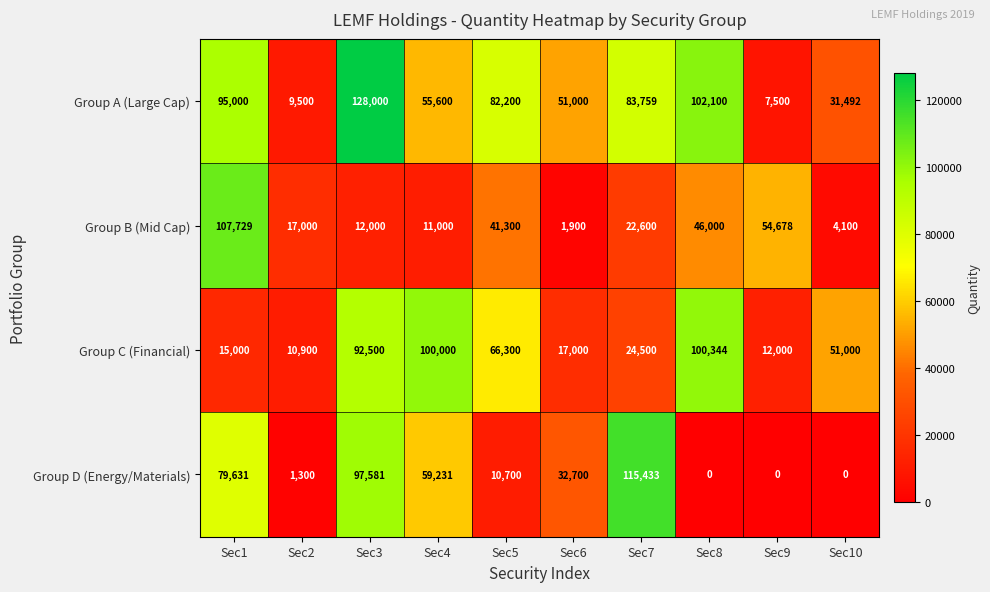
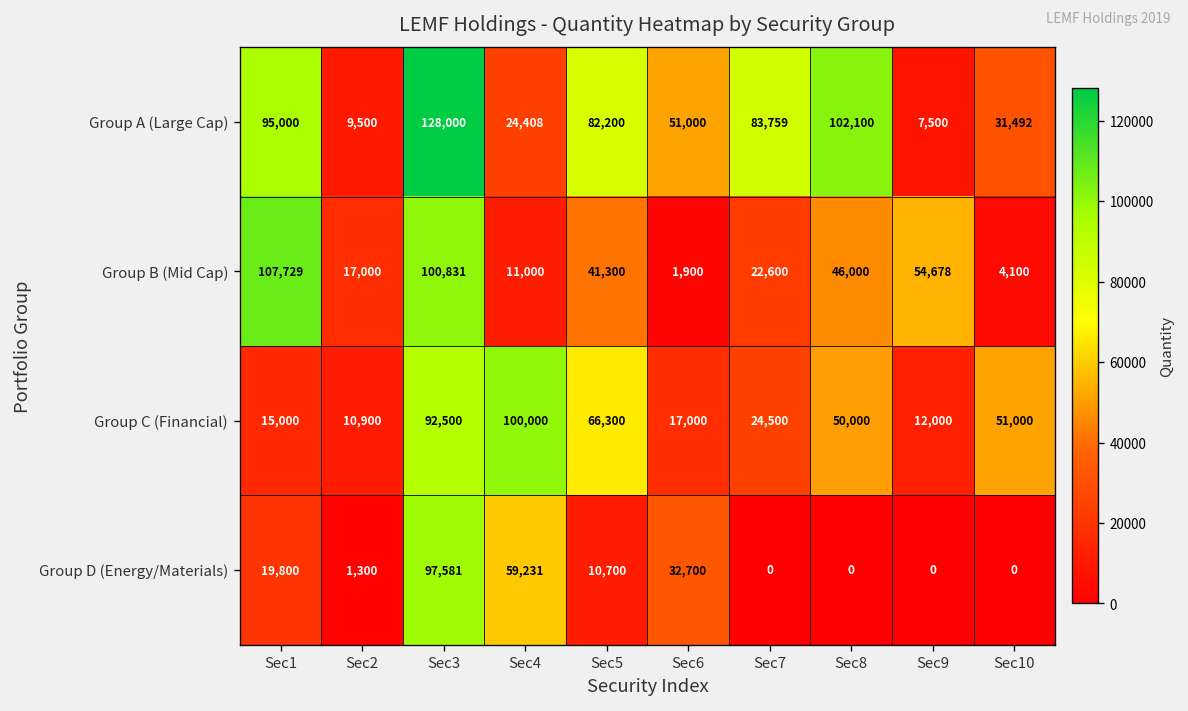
Group A (Large Cap), Sec4: 55,600 -> 24,408
Group B (Mid Cap), Sec3: 12,000 -> 100,831
Group C (Financial), Sec8: 100,344 -> 50,000
Group D (Energy/Materials), Sec1: 79,631 -> 19,800
Group D (Energy/Materials), Sec7: 115,433 -> 0
